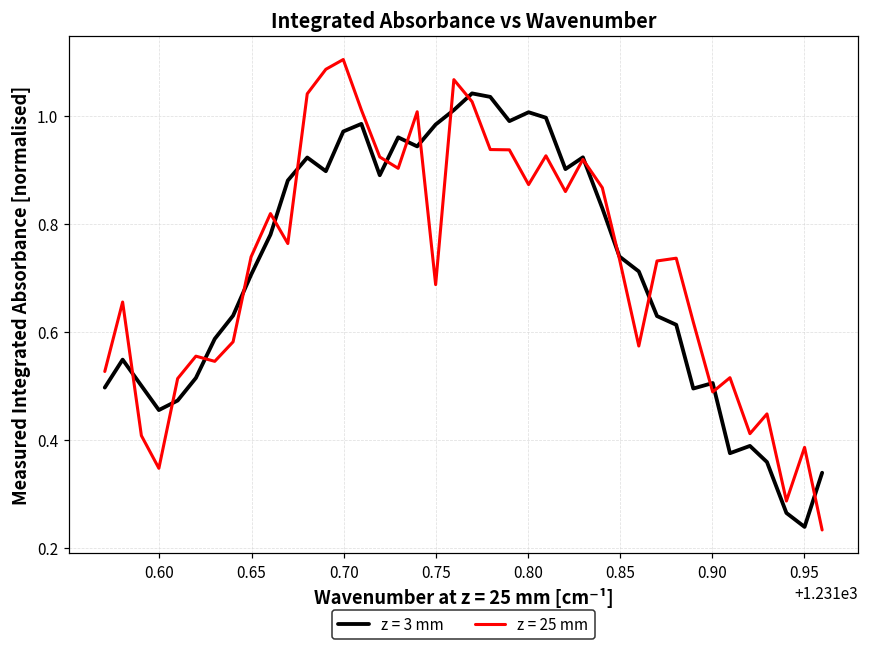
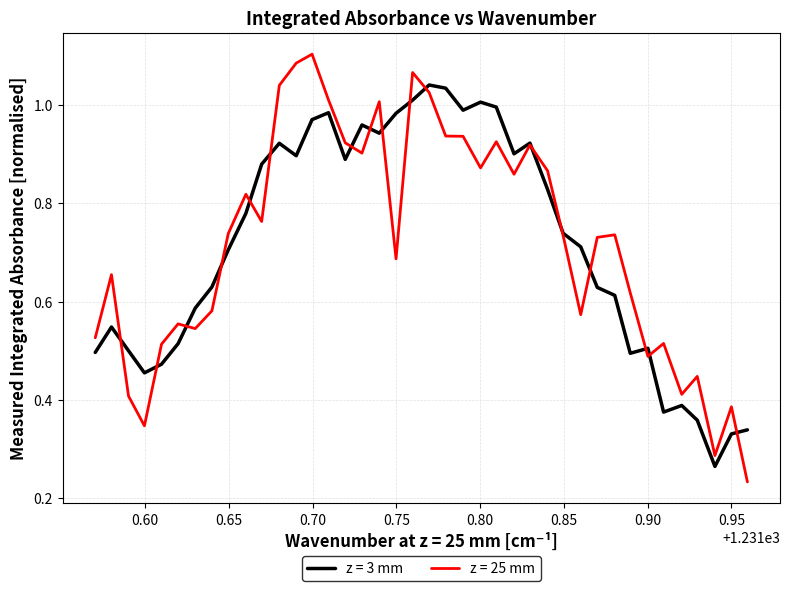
z = 3 mm, 0.95: 0.24 -> 0.33
